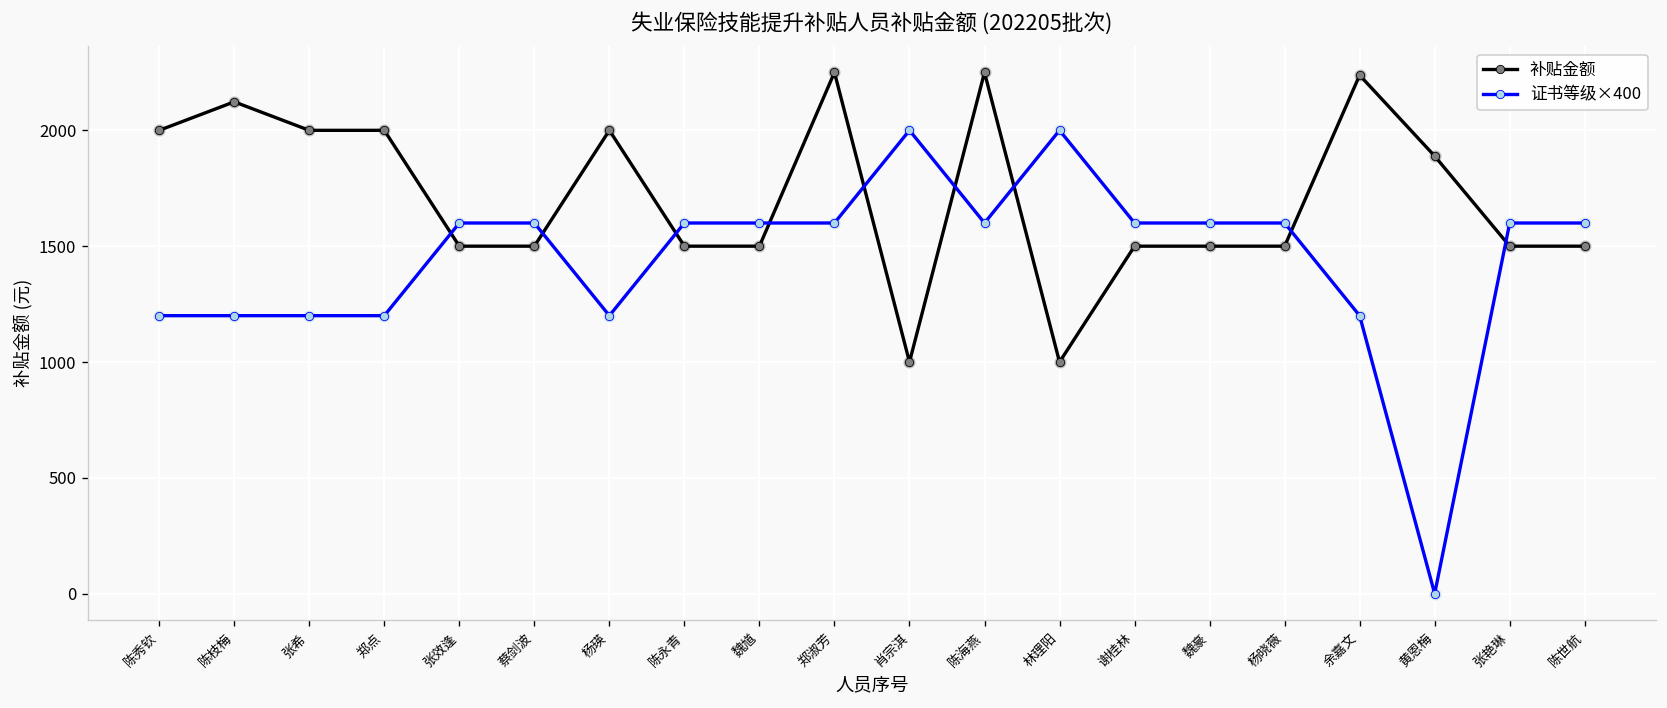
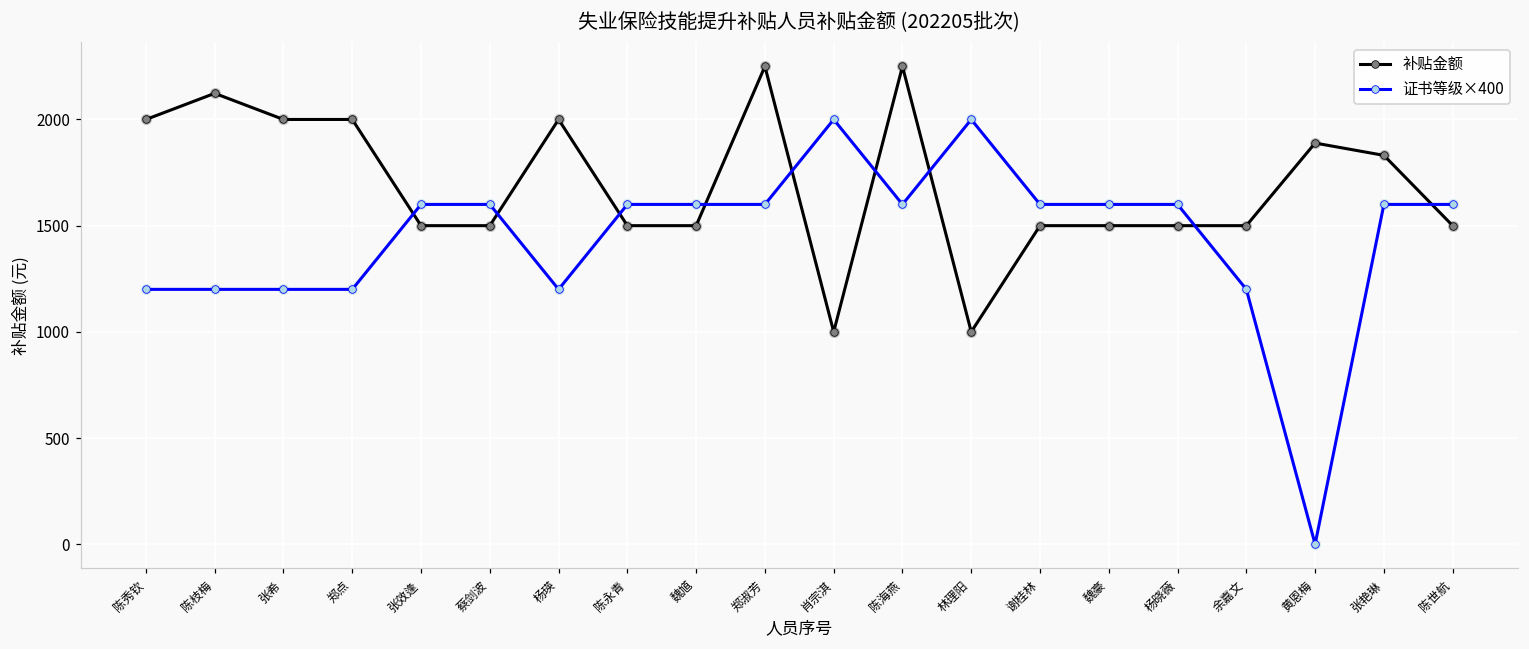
补贴金额, 余嘉文: 2240 -> 1500
补贴金额, 张艳琳: 1500 -> 1830
